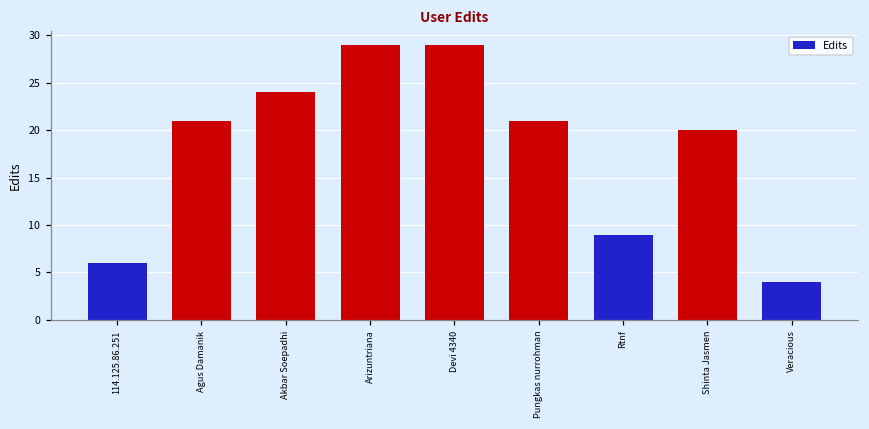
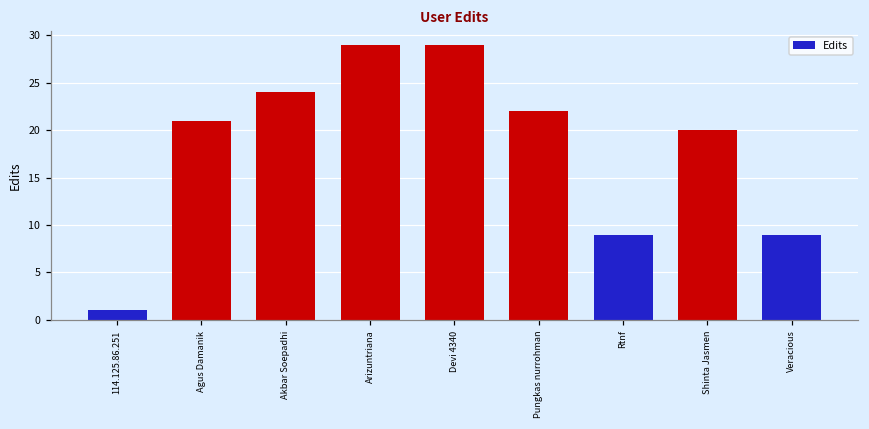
114.125.86.251: 6 -> 1
Pungkas nurrohman: 21 -> 22
Veracious: 4 -> 9
